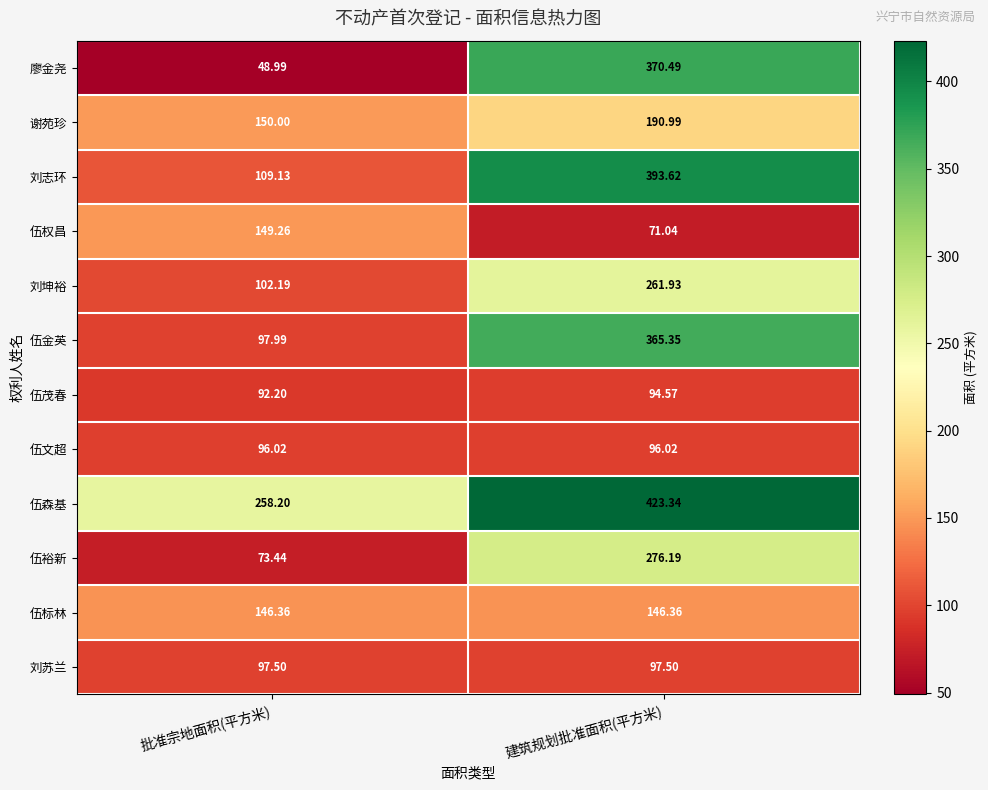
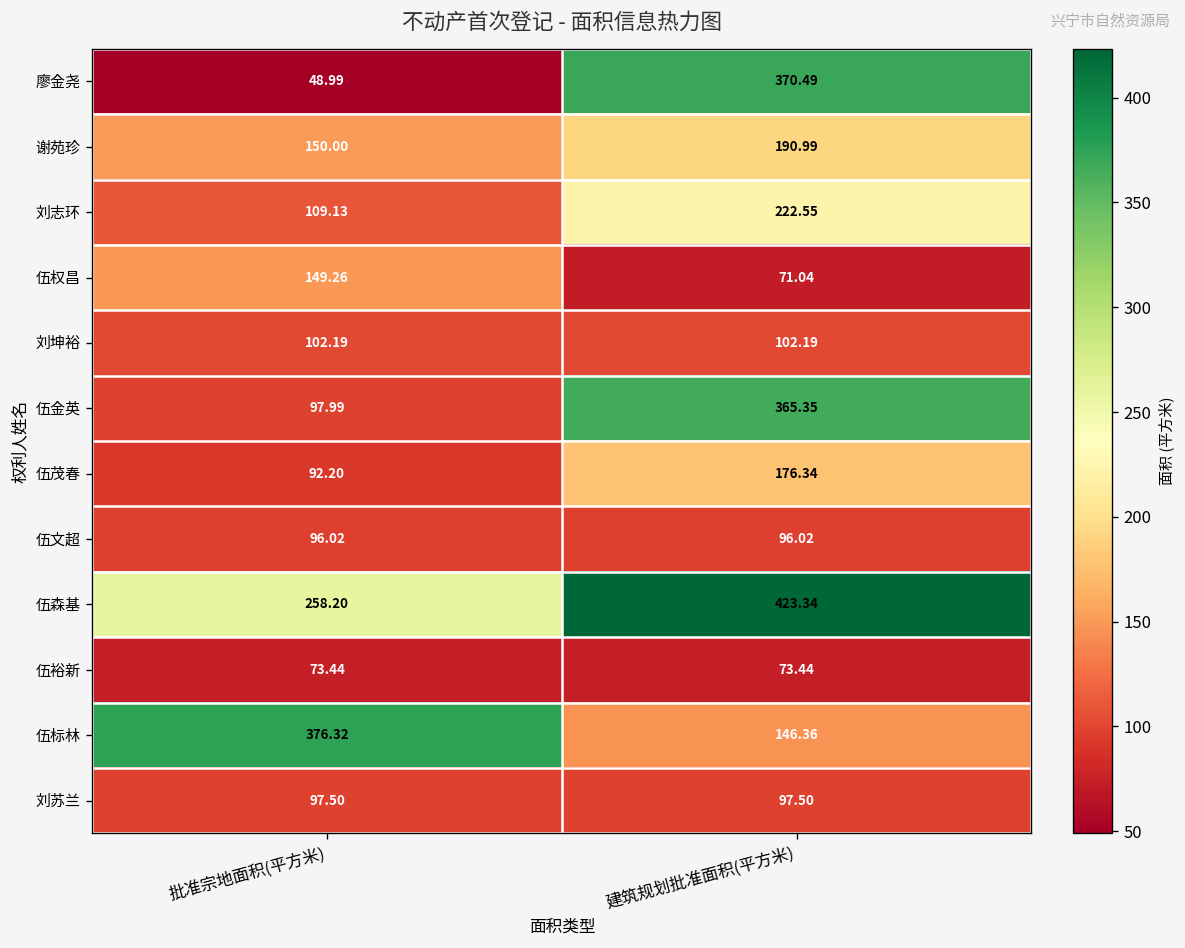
刘志环, 建筑规划批准面积(平方米): 393.62 -> 222.55
刘坤裕, 建筑规划批准面积(平方米): 261.93 -> 102.19
伍茂春, 建筑规划批准面积(平方米): 94.57 -> 176.34
伍裕新, 建筑规划批准面积(平方米): 276.19 -> 73.44
伍标林, 批准宗地面积(平方米): 146.36 -> 376.32
